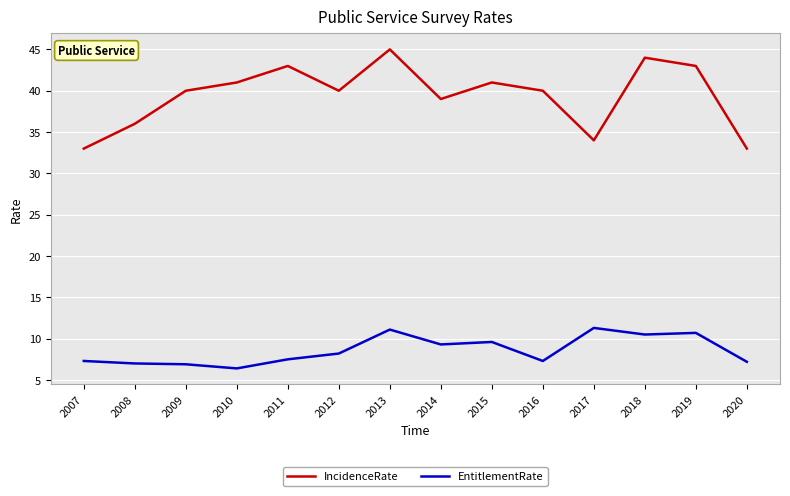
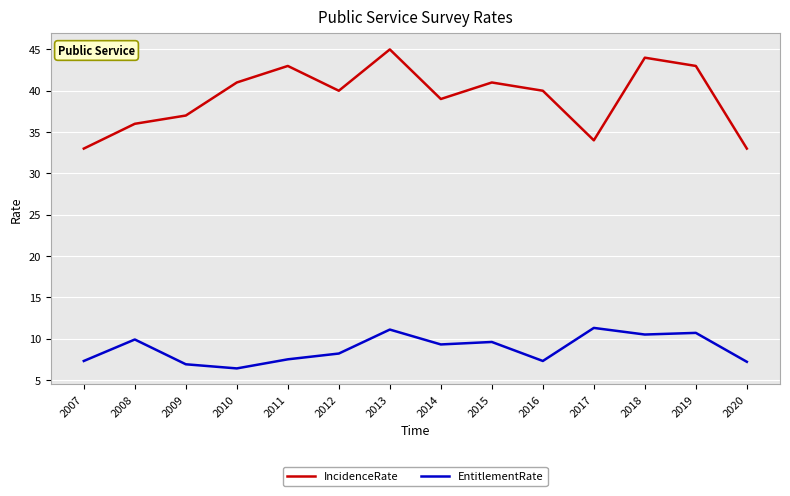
EntitlementRate, 2008: 7 -> 10
IncidenceRate, 2009: 40 -> 37
